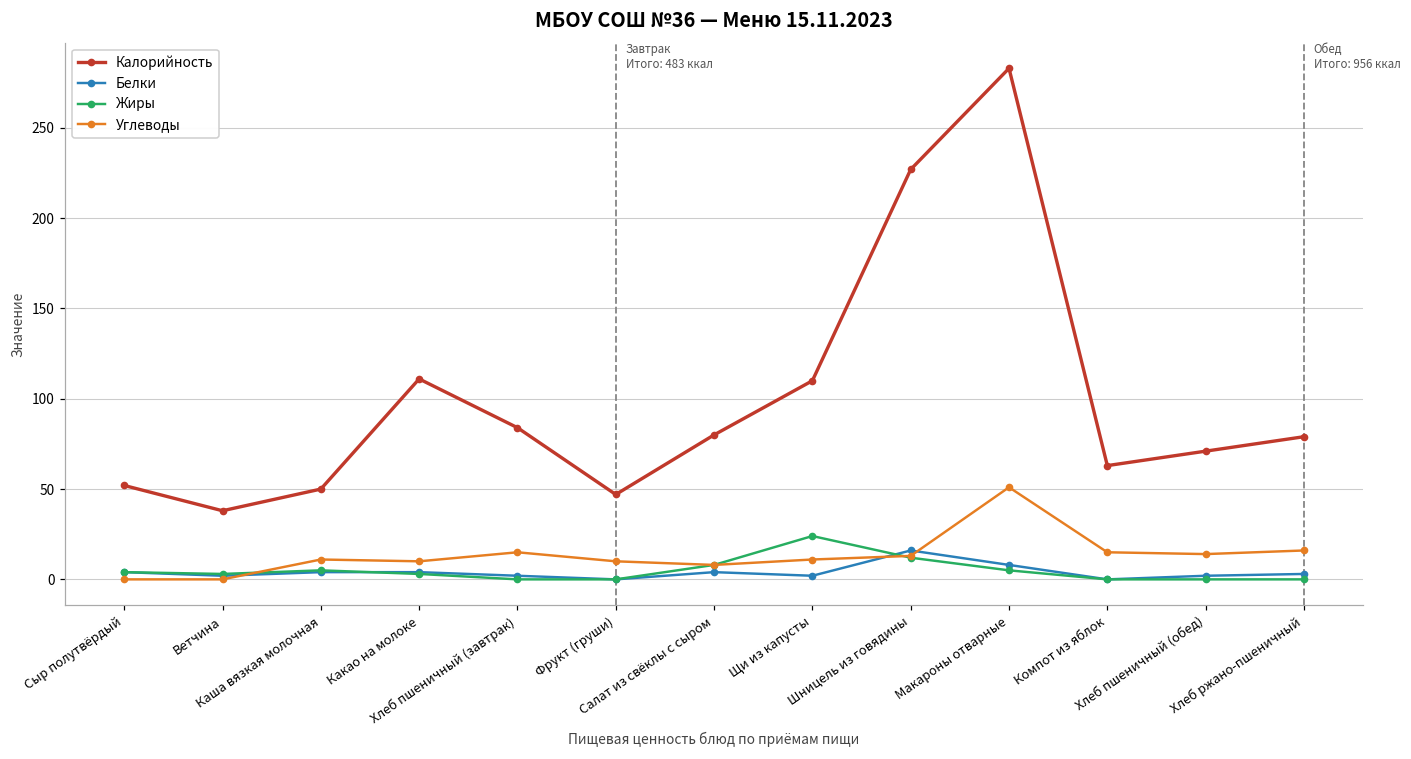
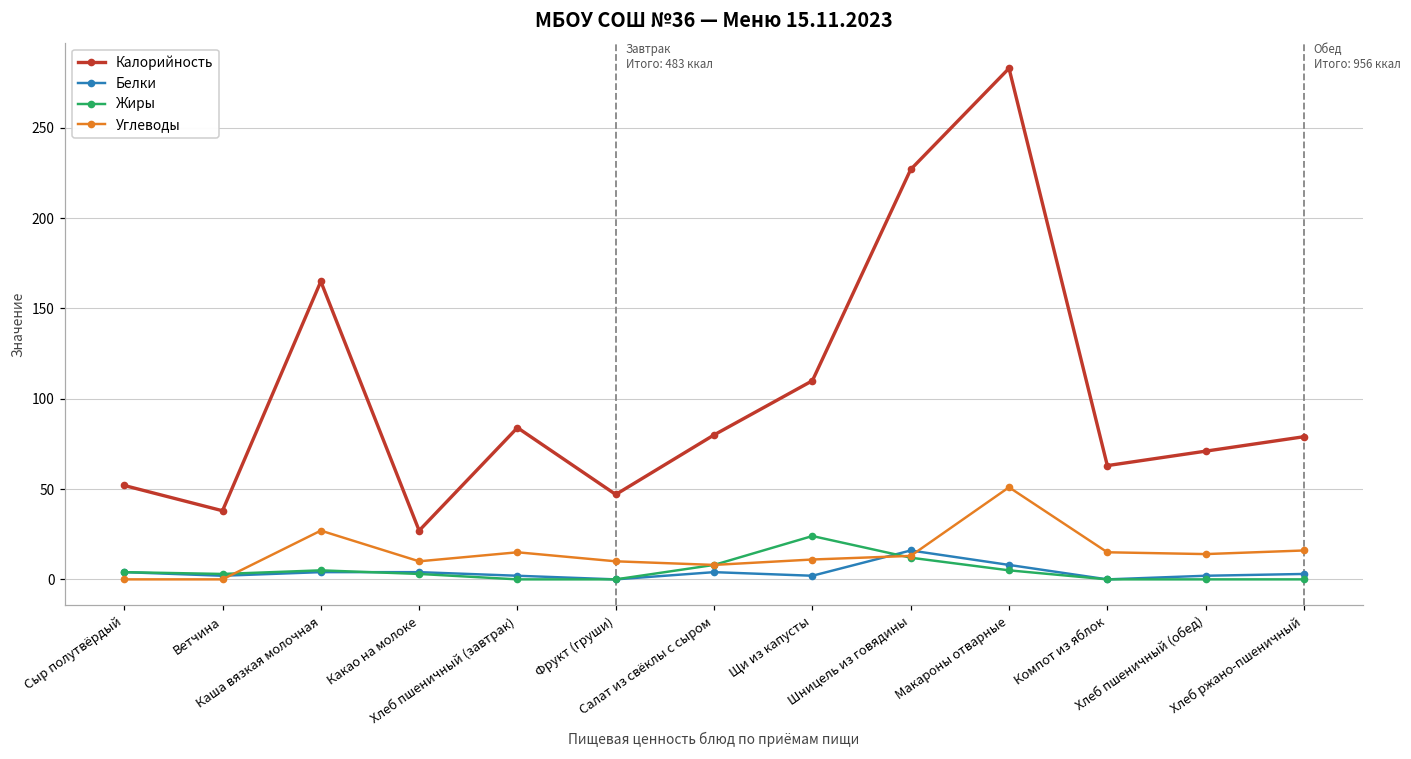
Калорийность, Каша вязкая молочная: 50 -> 165
Углеводы, Каша вязкая молочная: 11 -> 27
Калорийность, Какао на молоке: 111 -> 27
